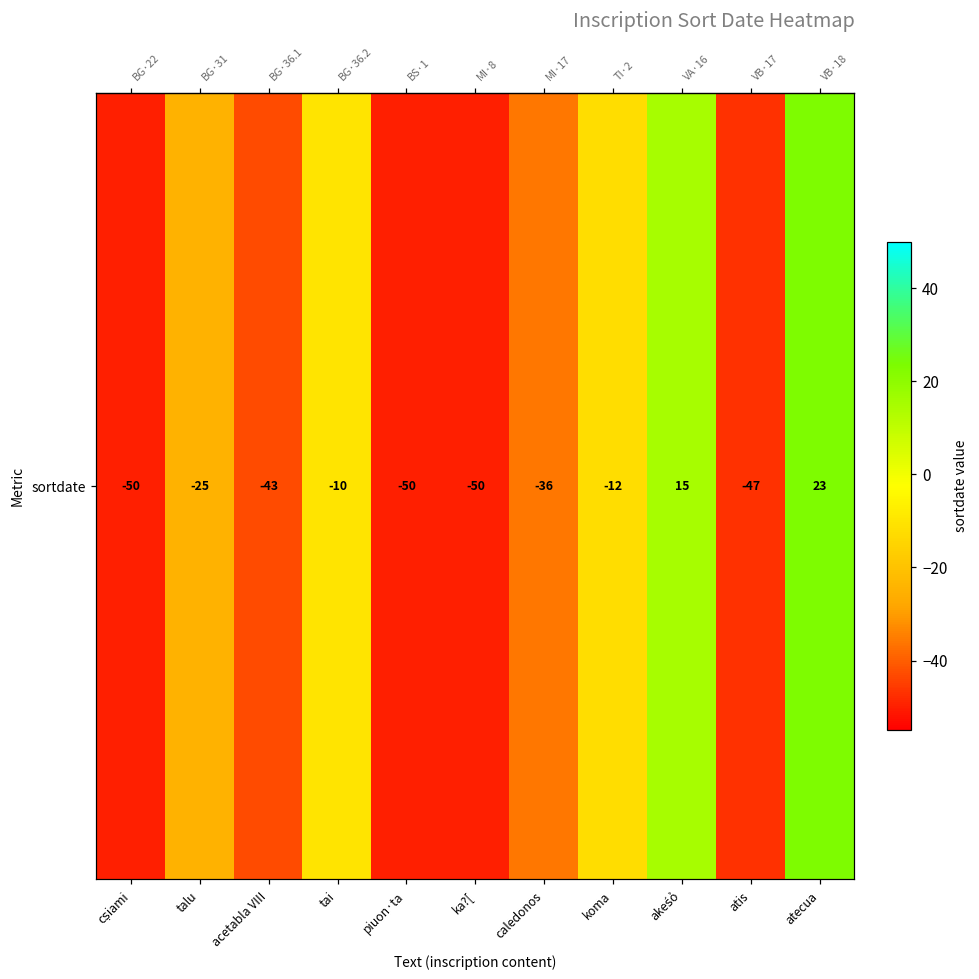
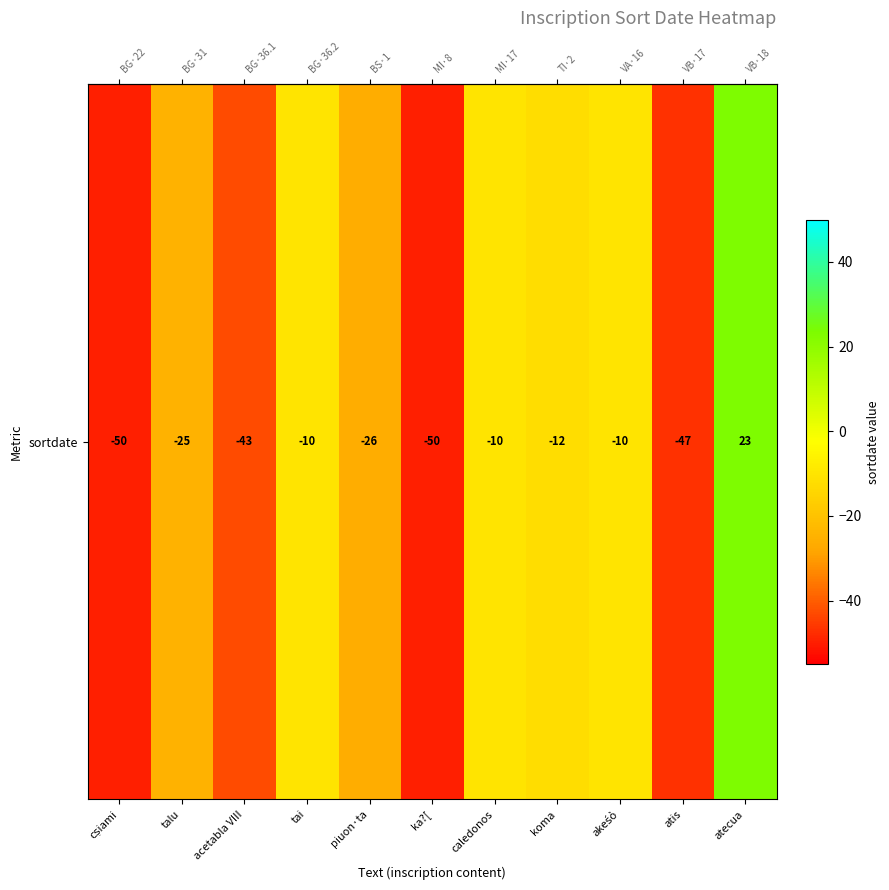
sortdate, piuon·ta: -50 -> -26
sortdate, caledonos: -36 -> -10
sortdate, akeśỏ: 15 -> -10
